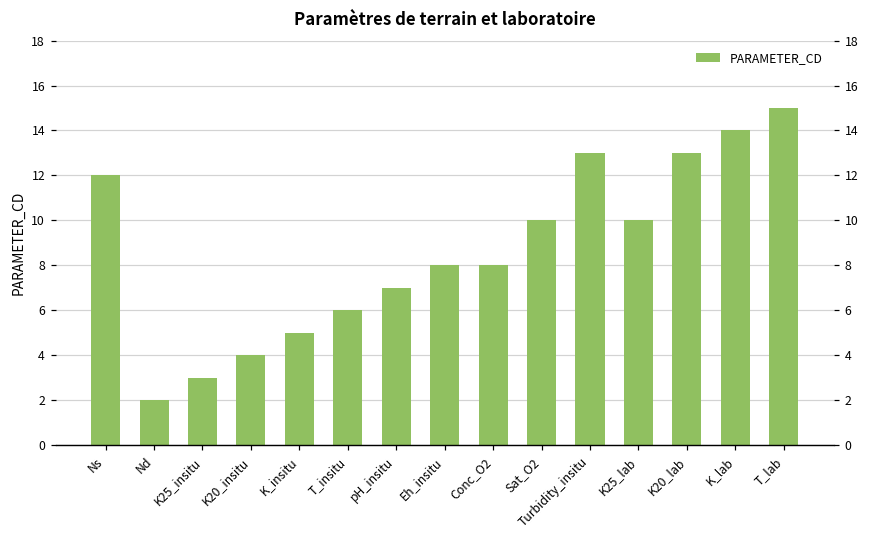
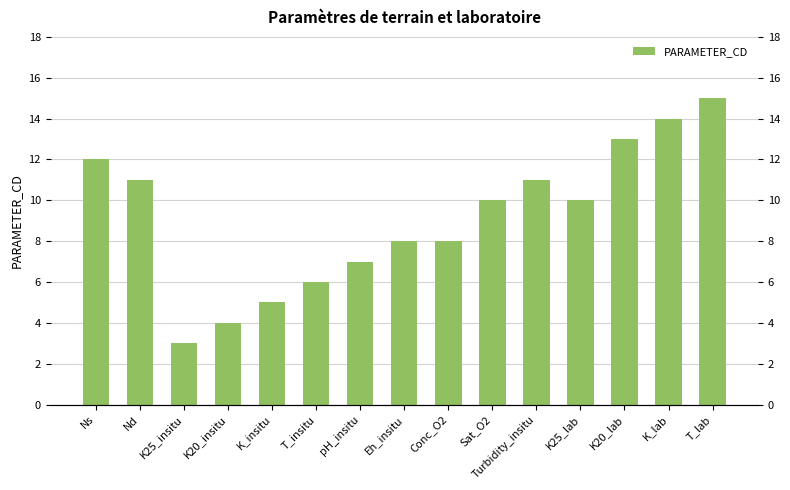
Nd: 2 -> 11
Turbidity_insitu: 13 -> 11
